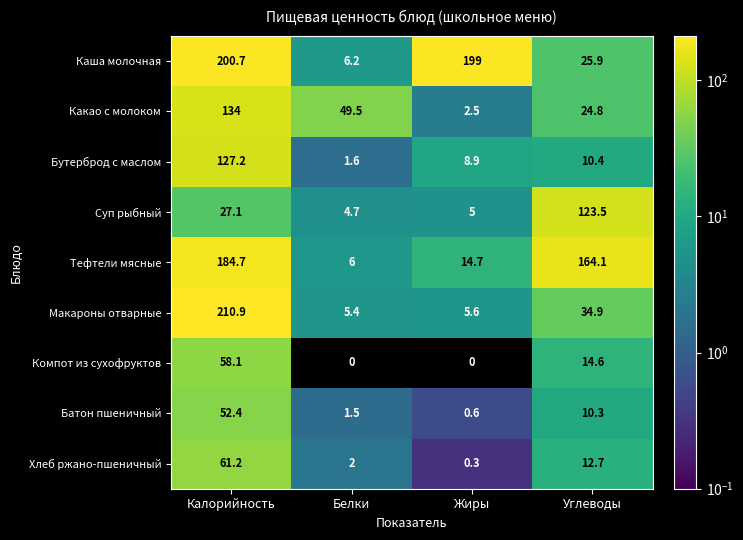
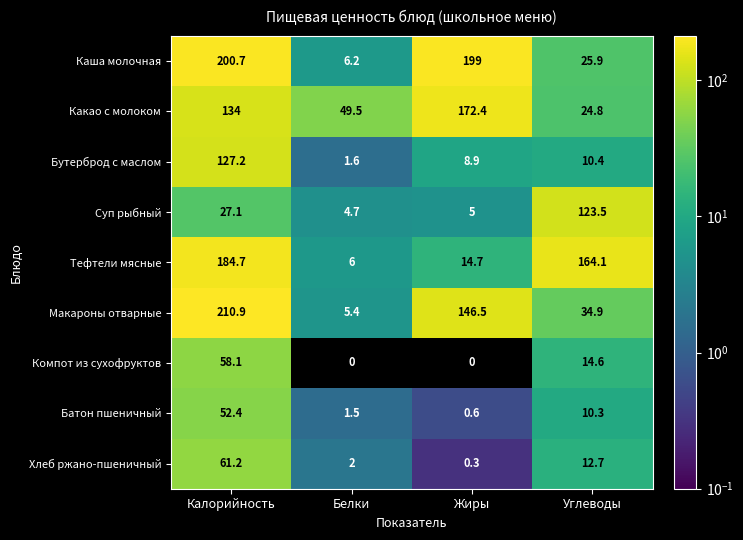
Какао с молоком, Жиры: 2.5 -> 172.4
Макароны отварные, Жиры: 5.6 -> 146.5
